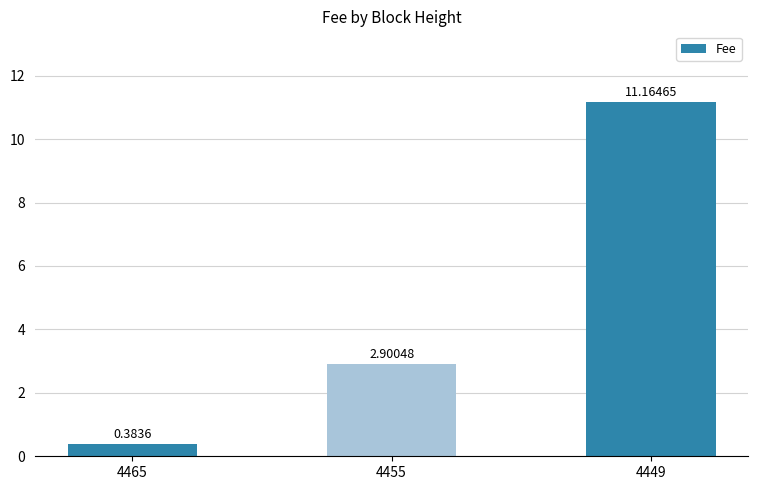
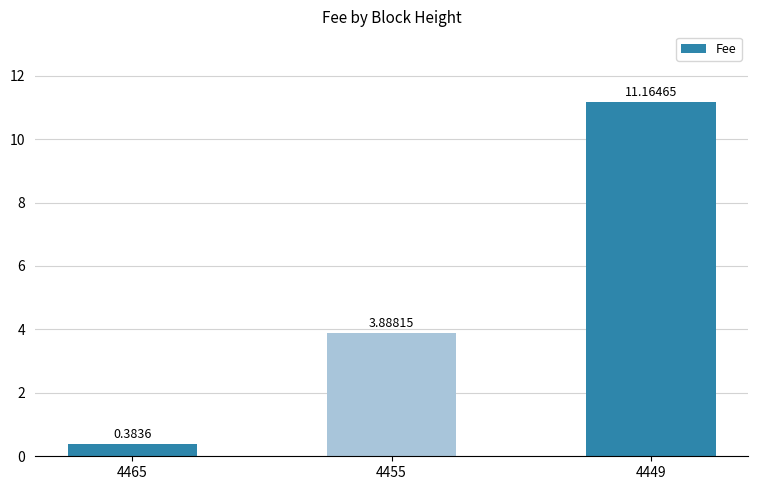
4455: 2.90048 -> 3.88815
